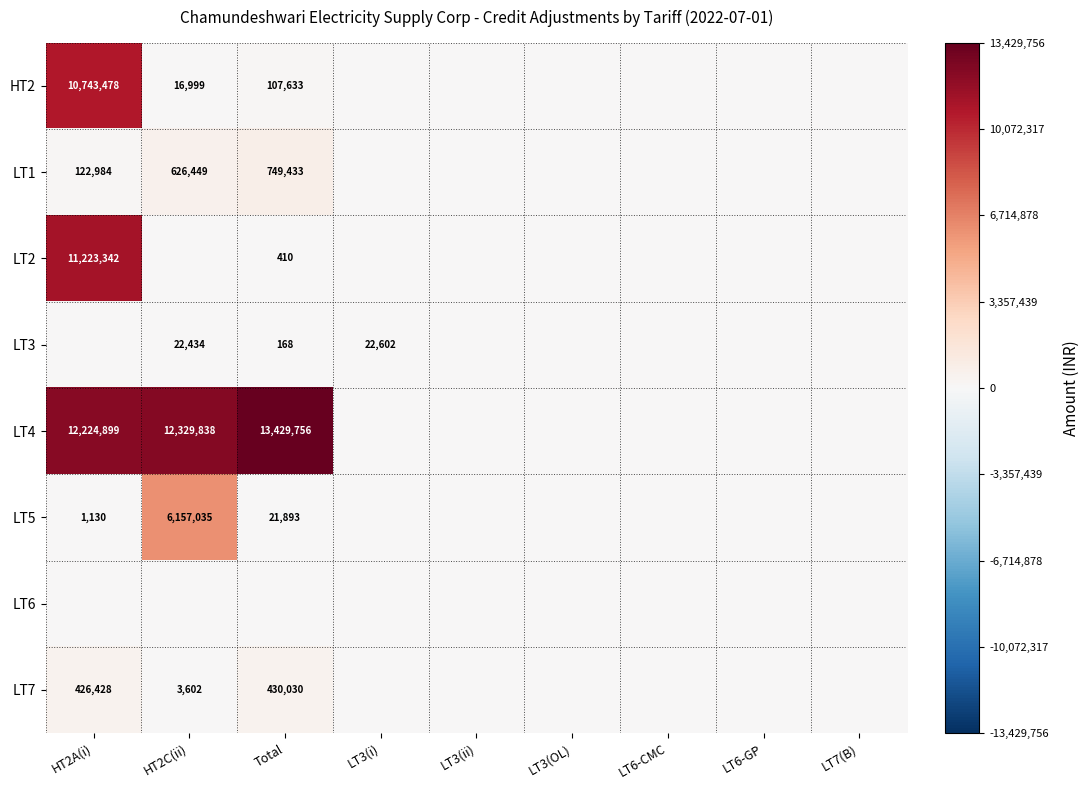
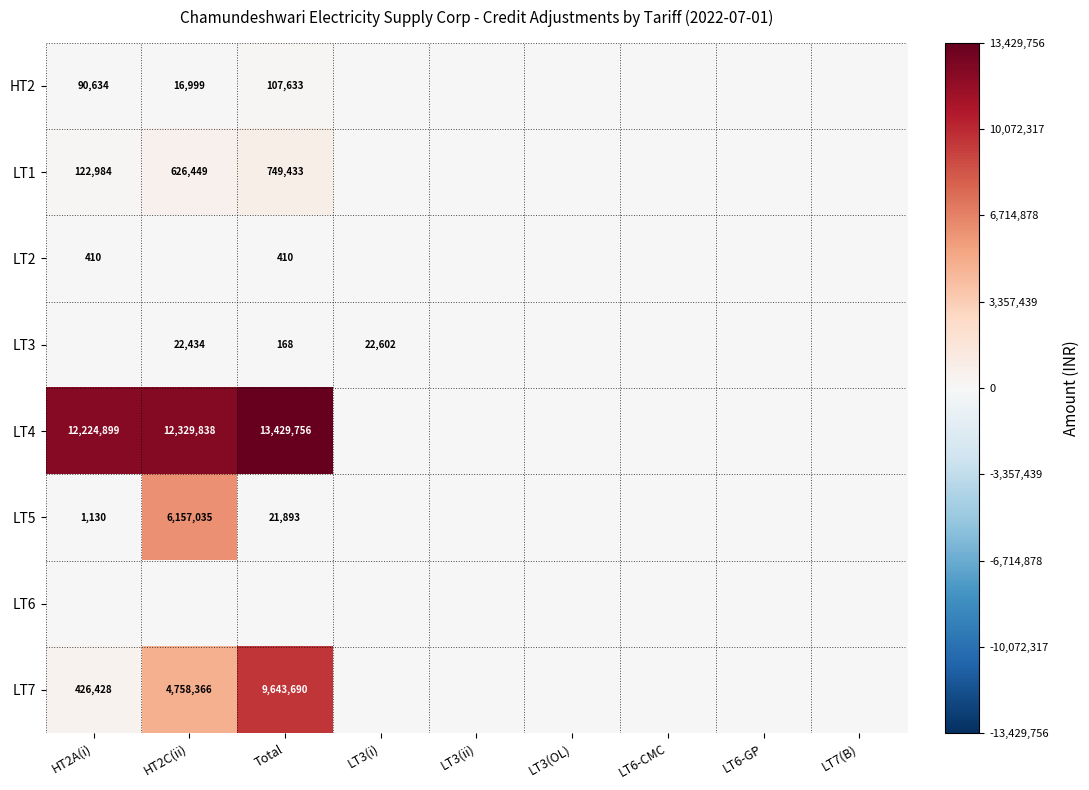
HT2, HT2A(i): 10,743,478 -> 90,634
LT2, HT2A(i): 11,223,342 -> 410
LT7, HT2C(ii): 3,602 -> 4,758,366
LT7, Total: 430,030 -> 9,643,690
